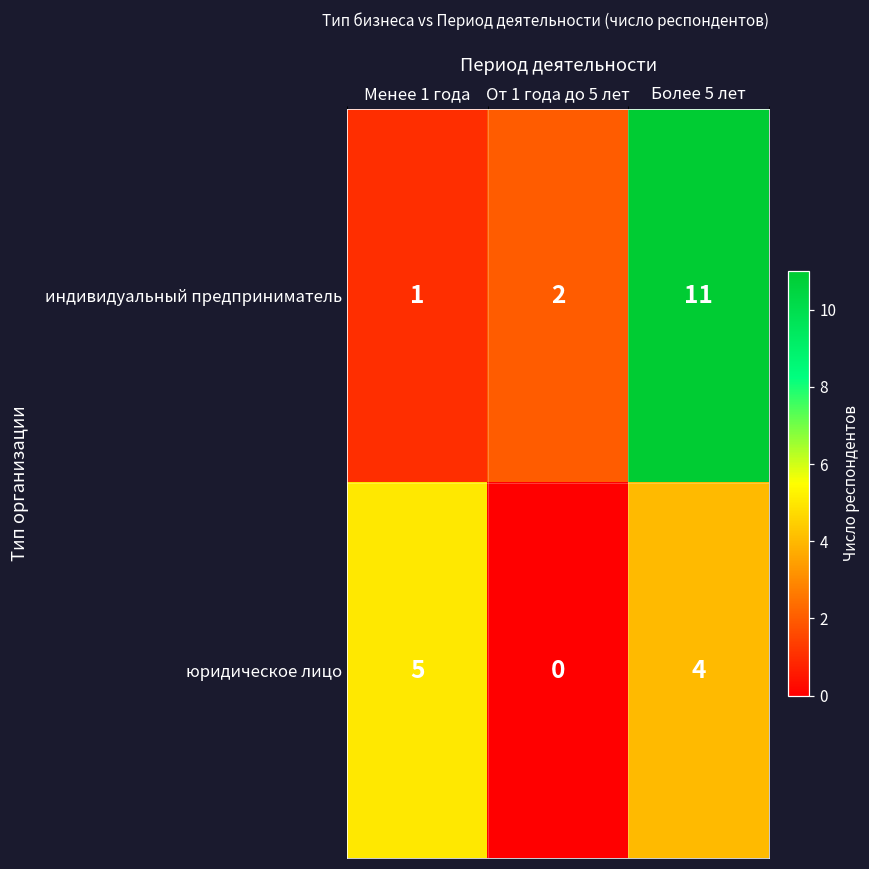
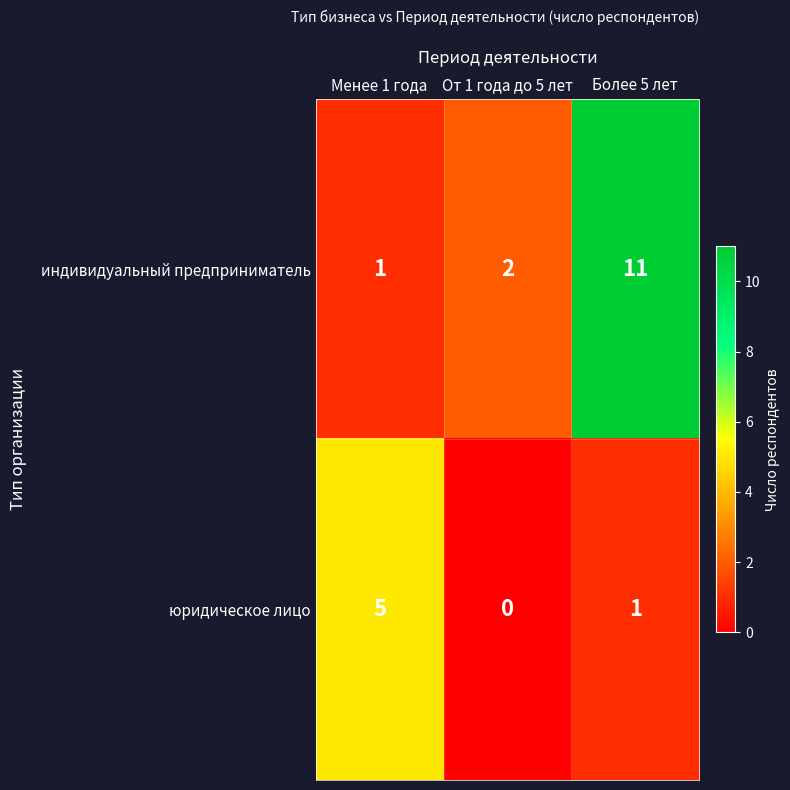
юридическое лицо, Более 5 лет: 4 -> 1
